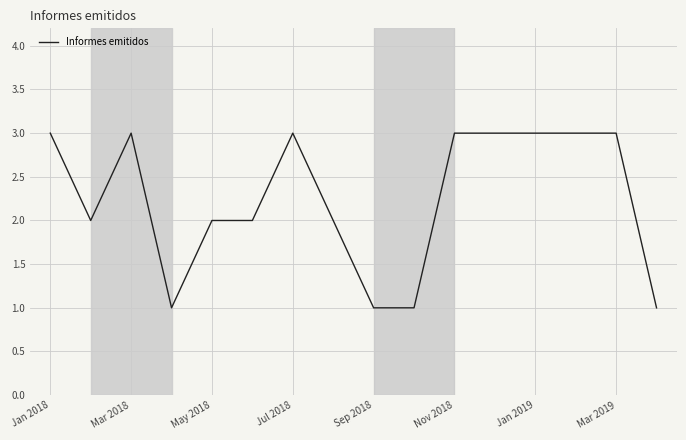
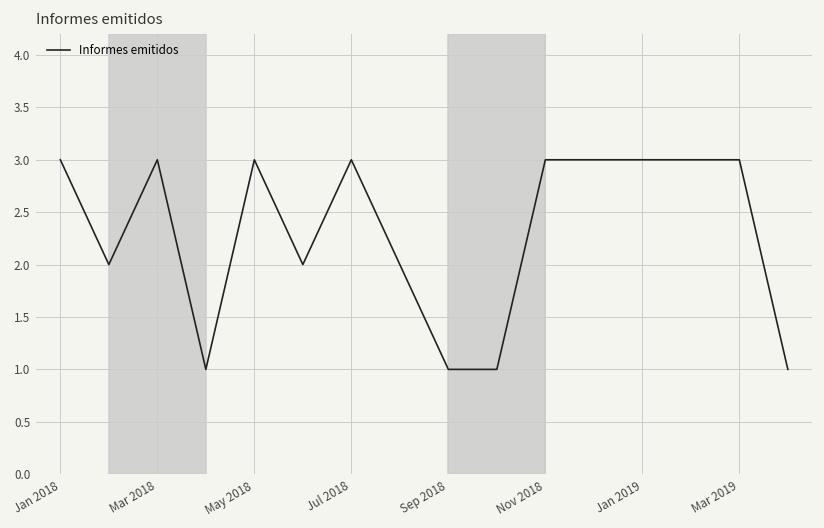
May 2018: 2 -> 3
